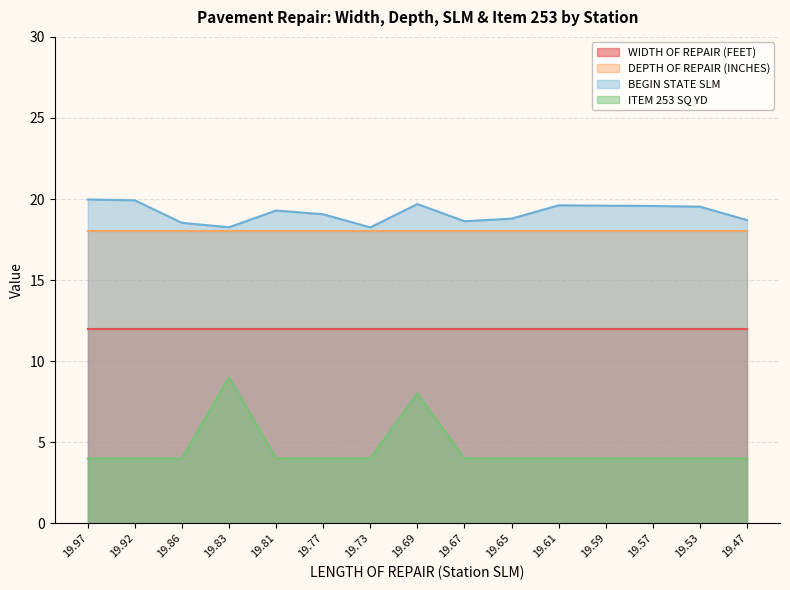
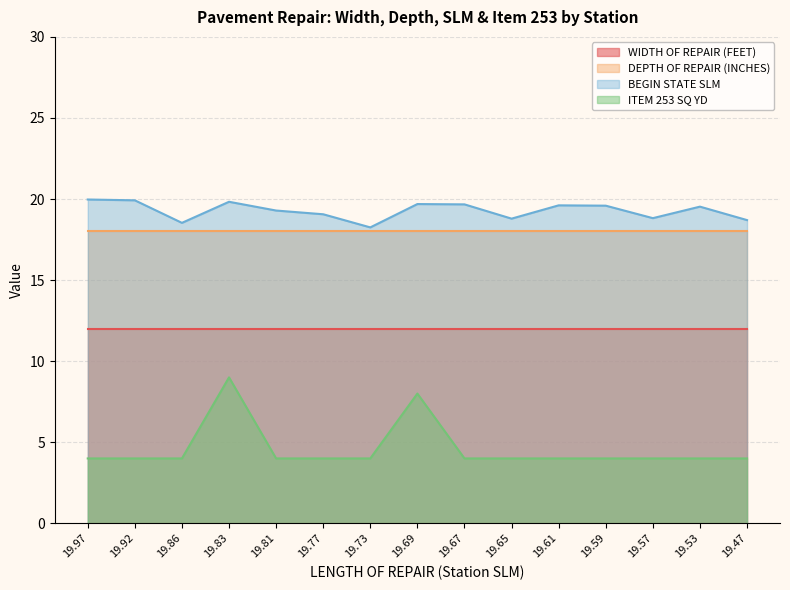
BEGIN STATE SLM, 19.83: 18.3 -> 19.8
BEGIN STATE SLM, 19.67: 18.6 -> 19.7
BEGIN STATE SLM, 19.57: 19.6 -> 18.8
